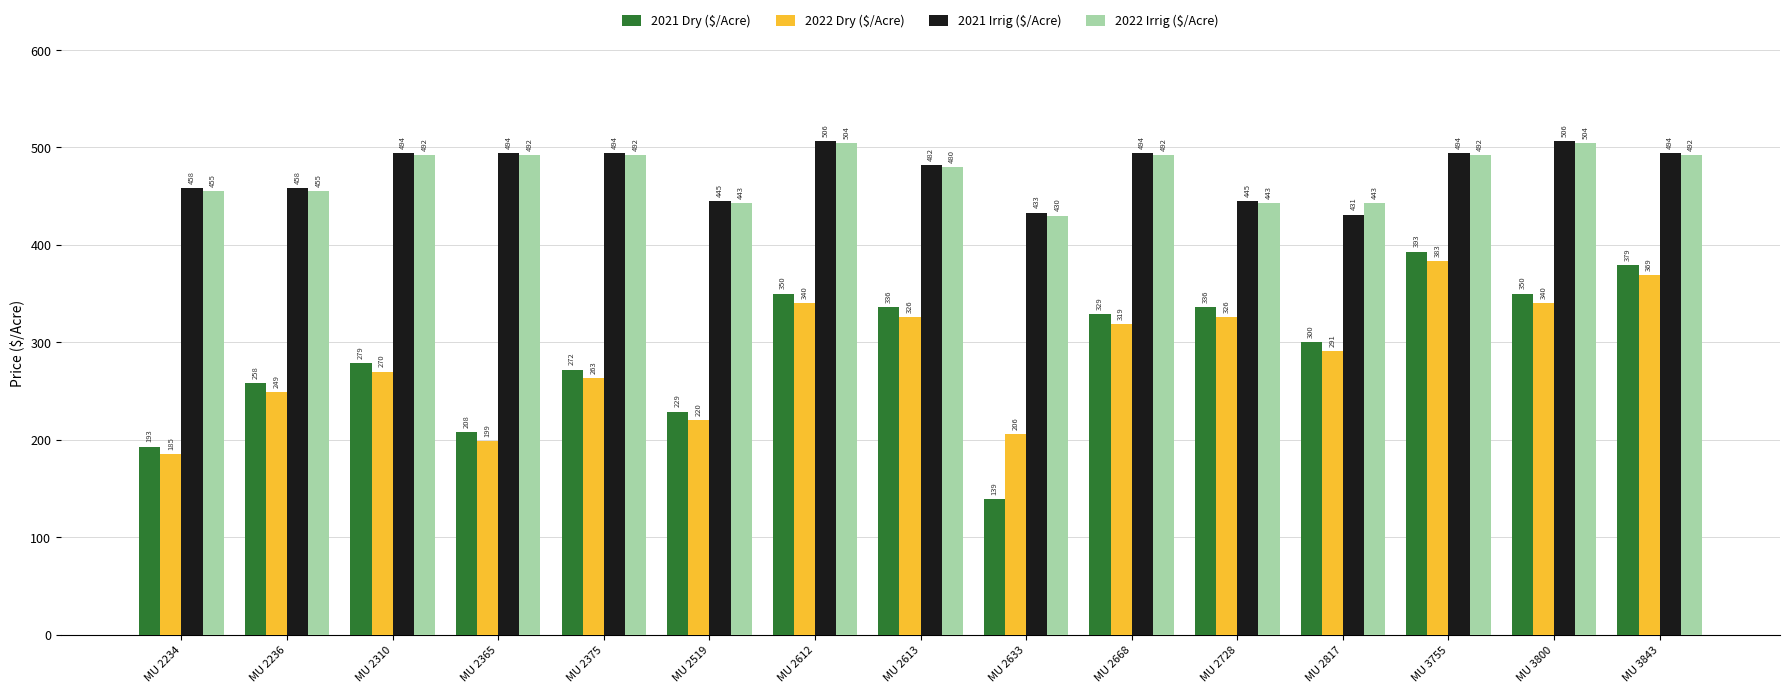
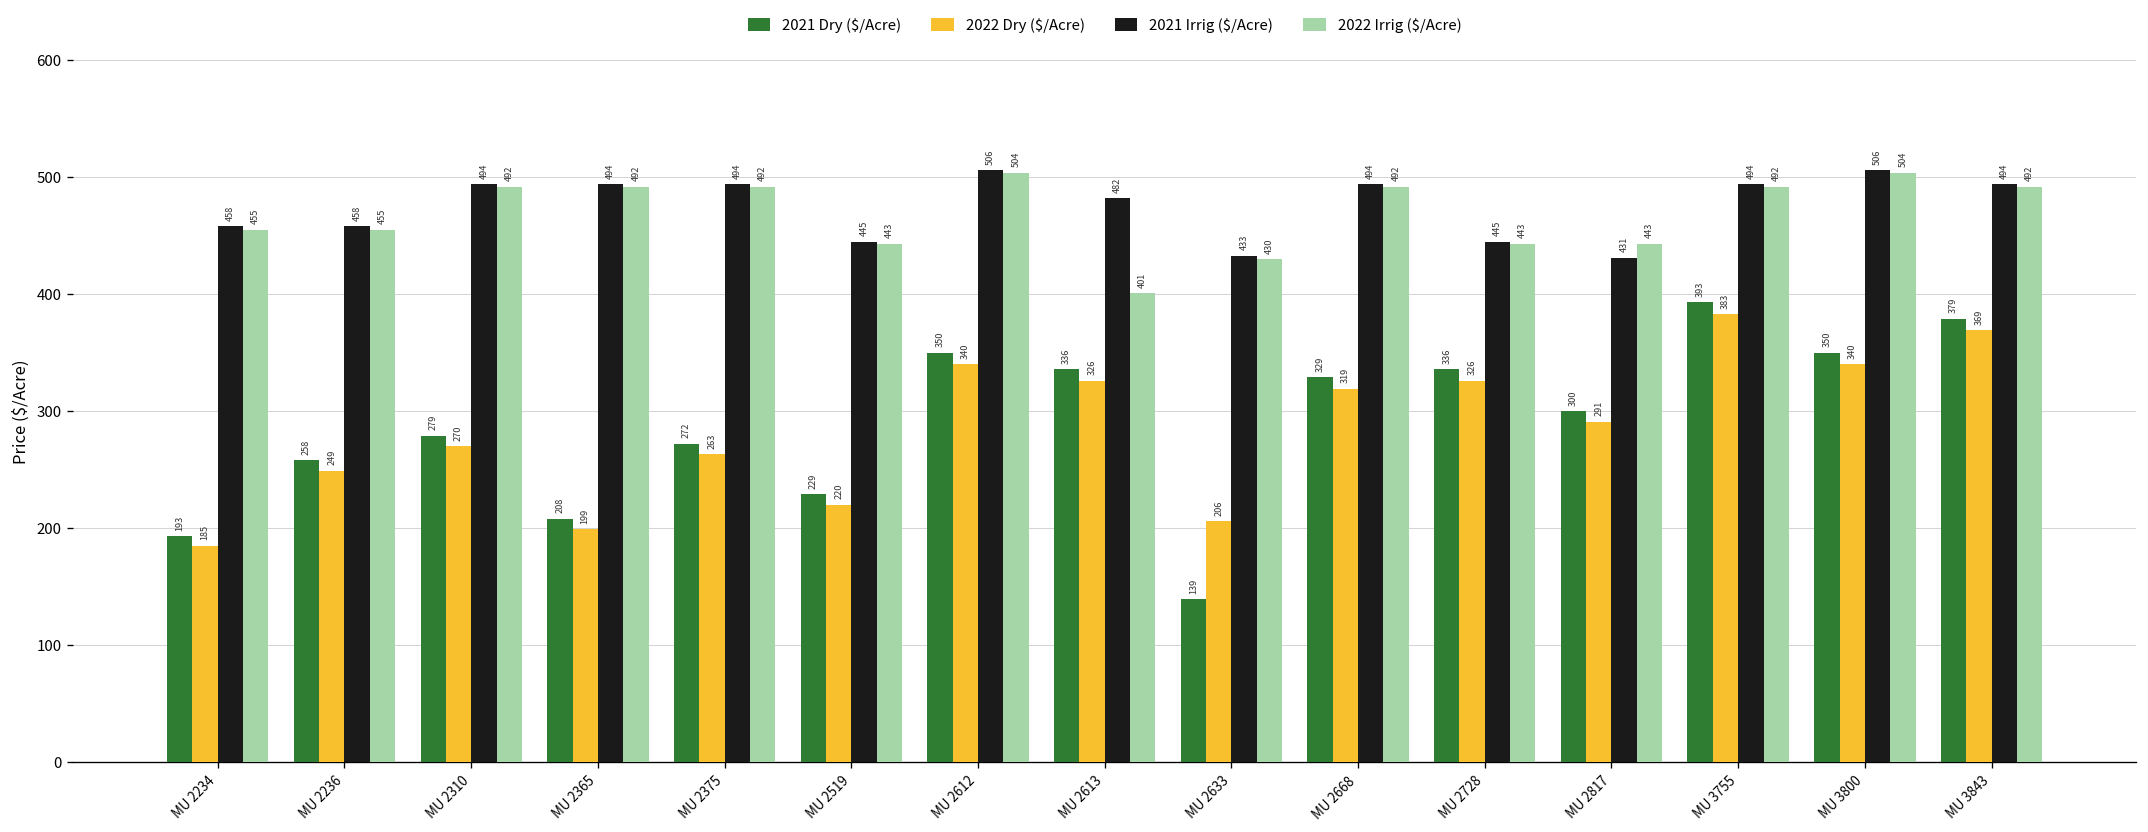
2022 Irrig ($/Acre), MU 2613: 480 -> 401
